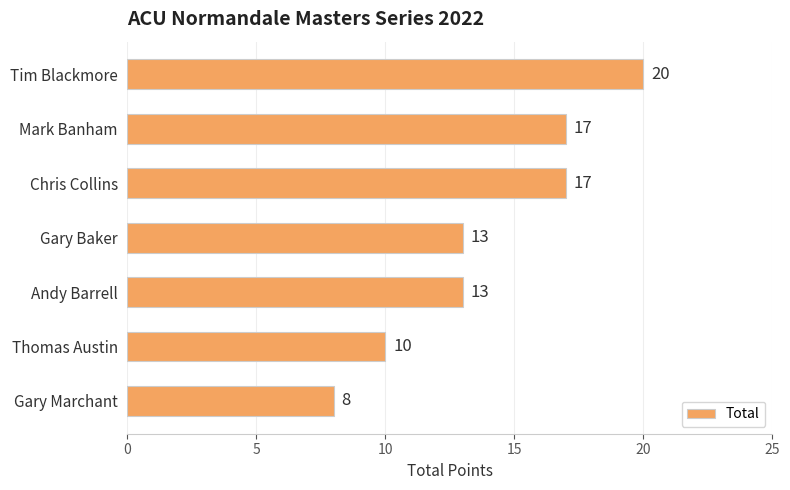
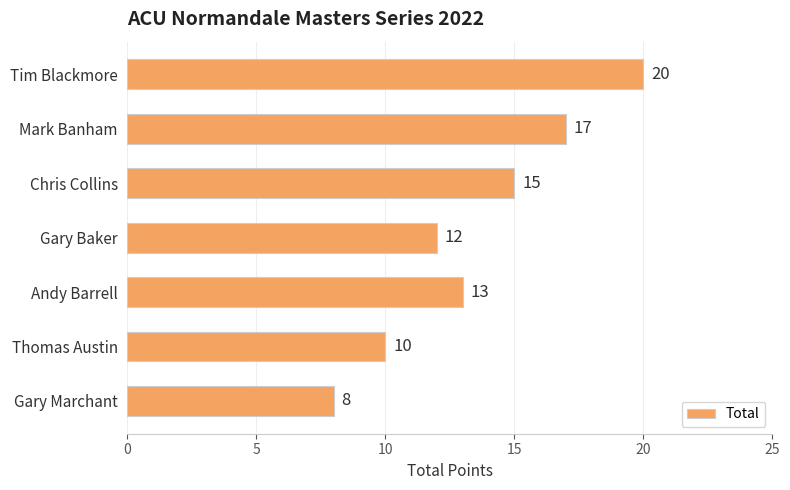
Chris Collins: 17 -> 15
Gary Baker: 13 -> 12
